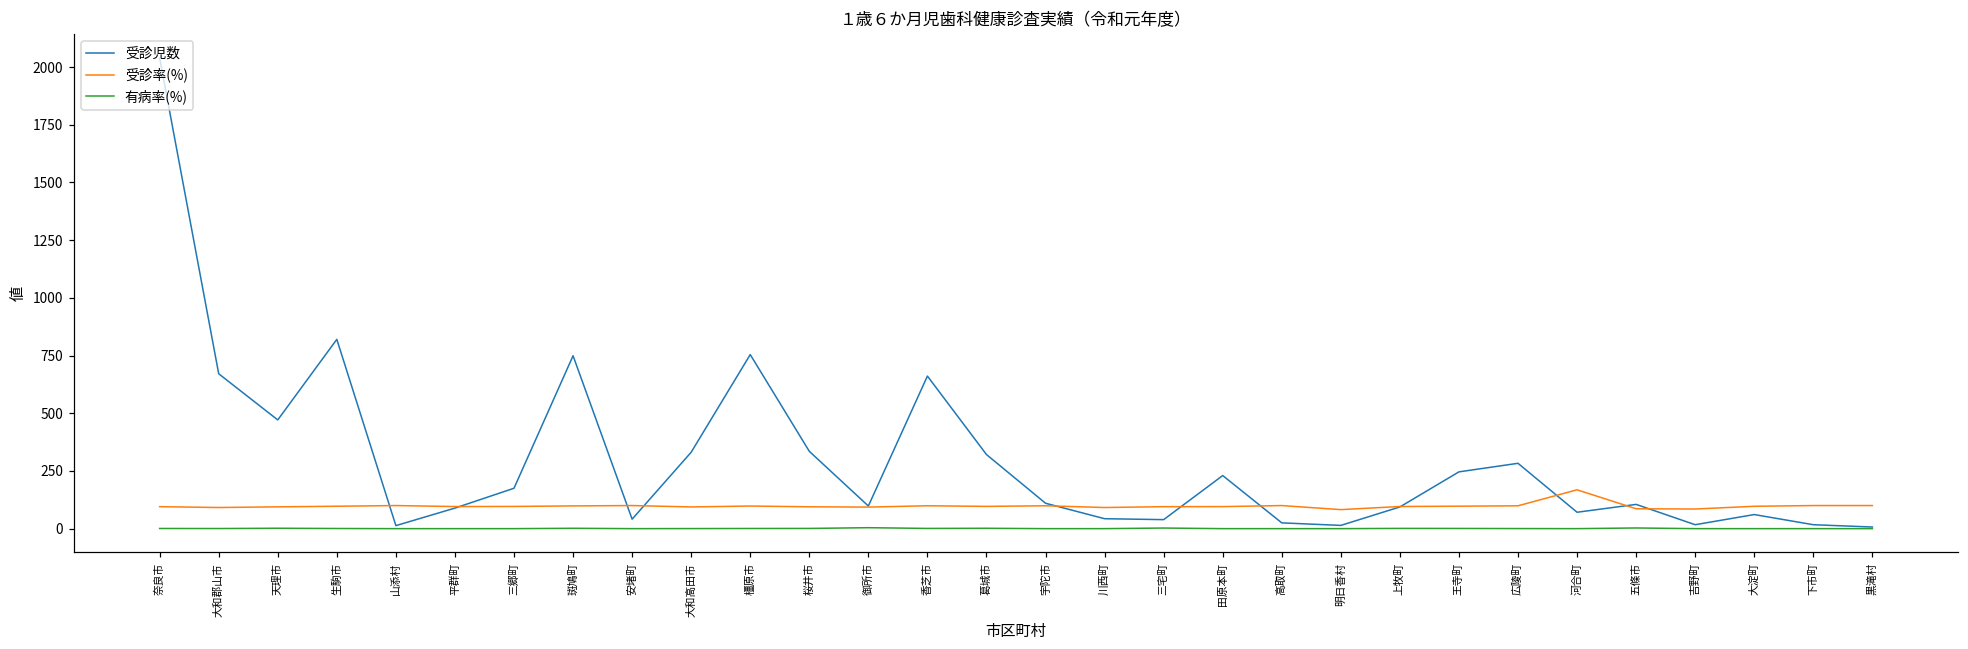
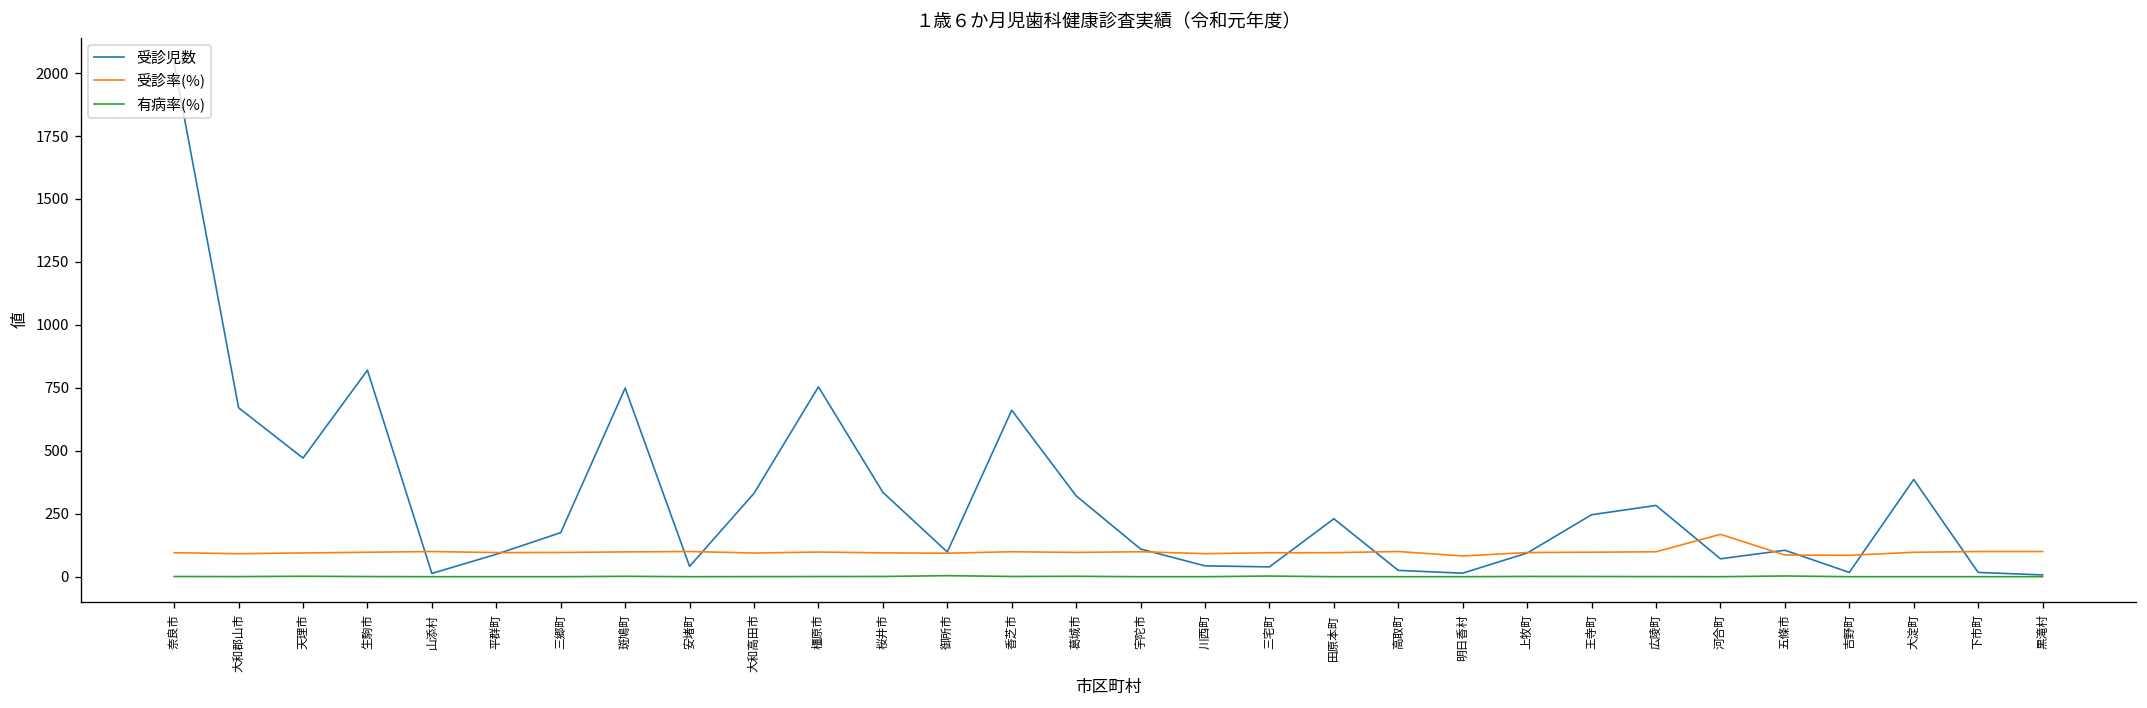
受診児数, 大淀町: 60 -> 390
